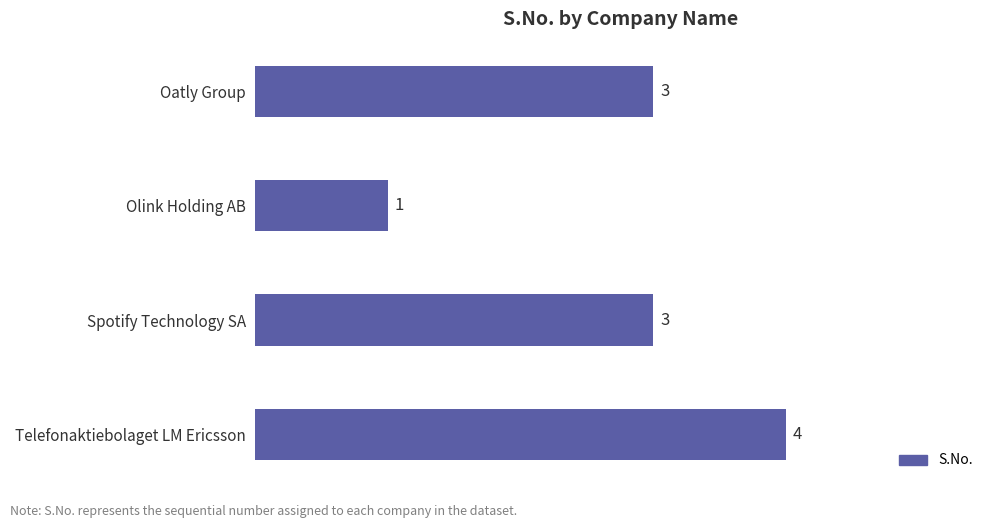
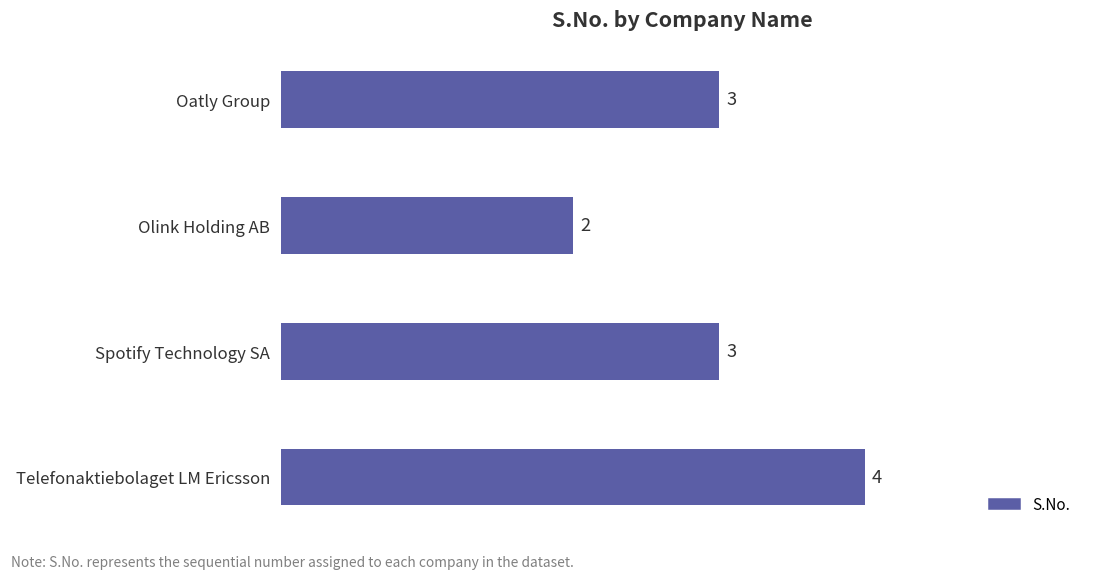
Olink Holding AB: 1 -> 2
